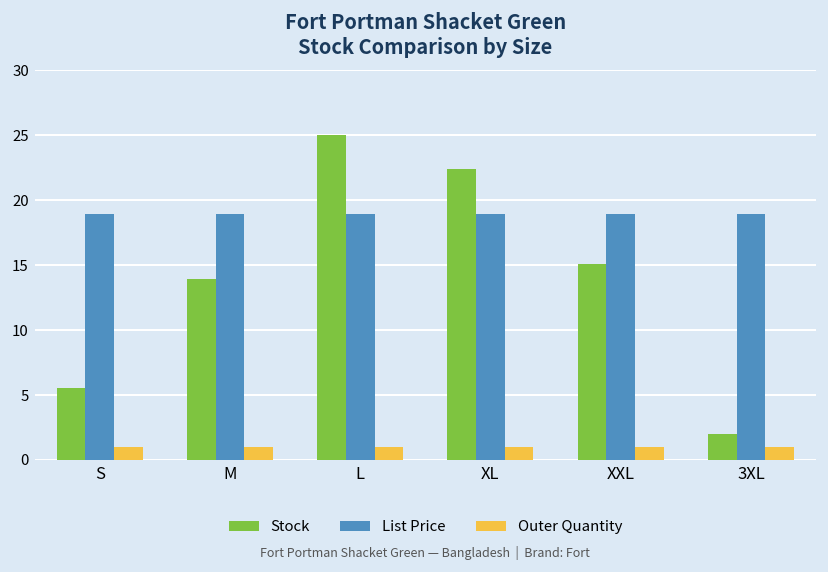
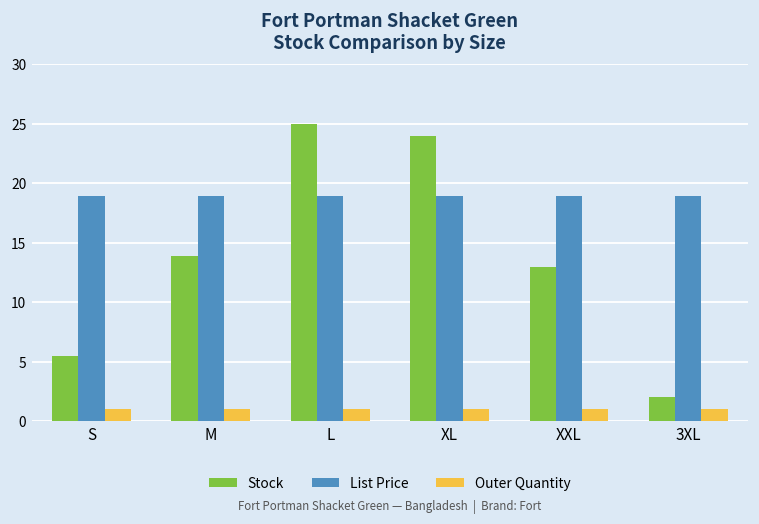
Stock, XL: 22.4 -> 24.0
Stock, XXL: 15.1 -> 13.0
